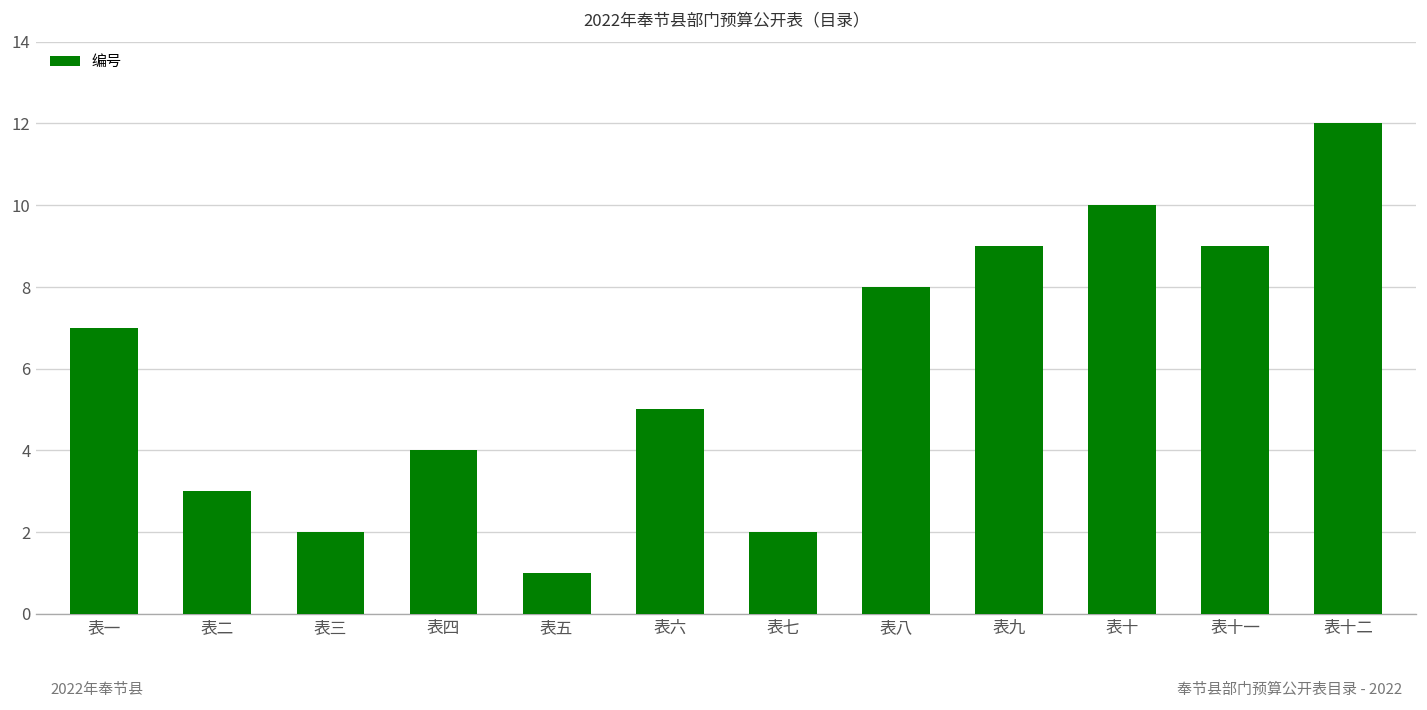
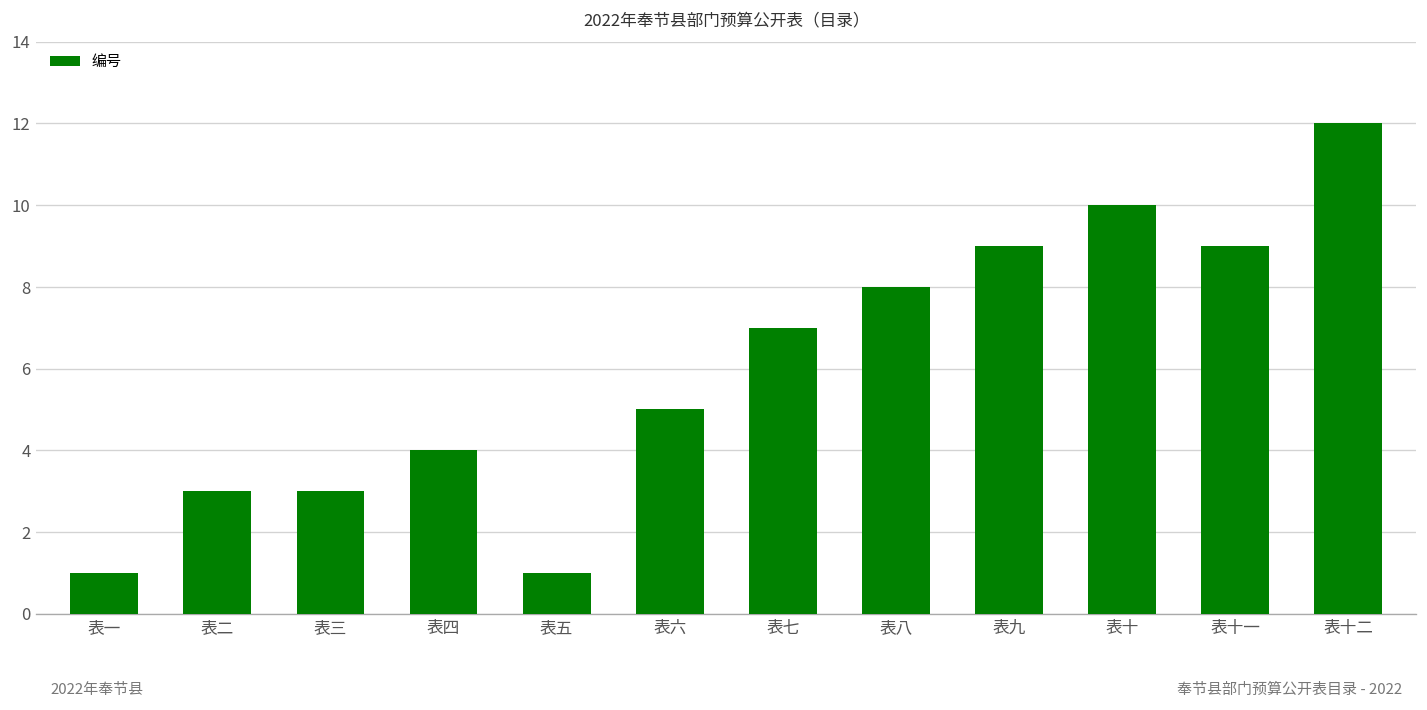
表一: 7 -> 1
表三: 2 -> 3
表七: 2 -> 7
